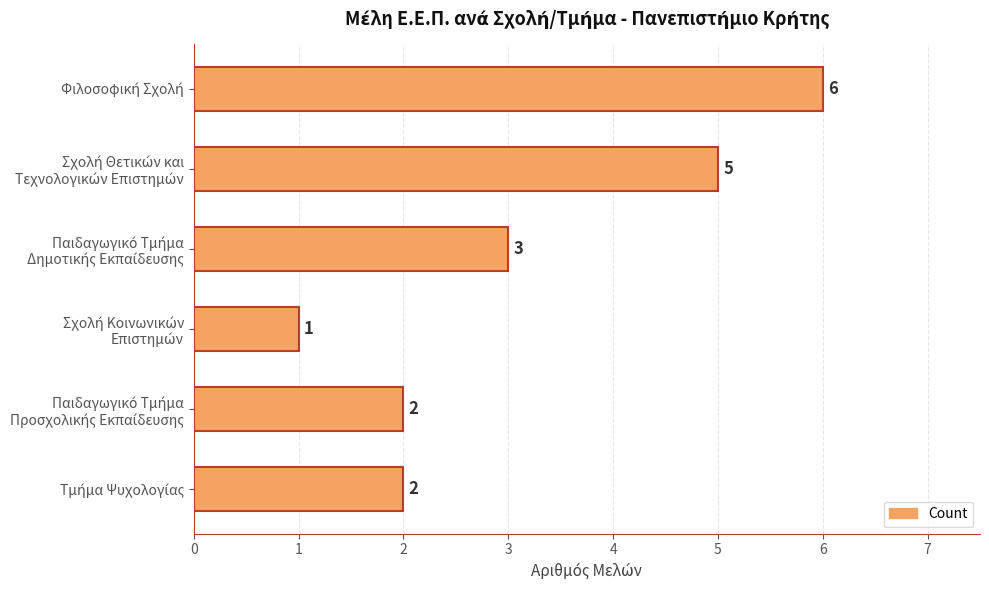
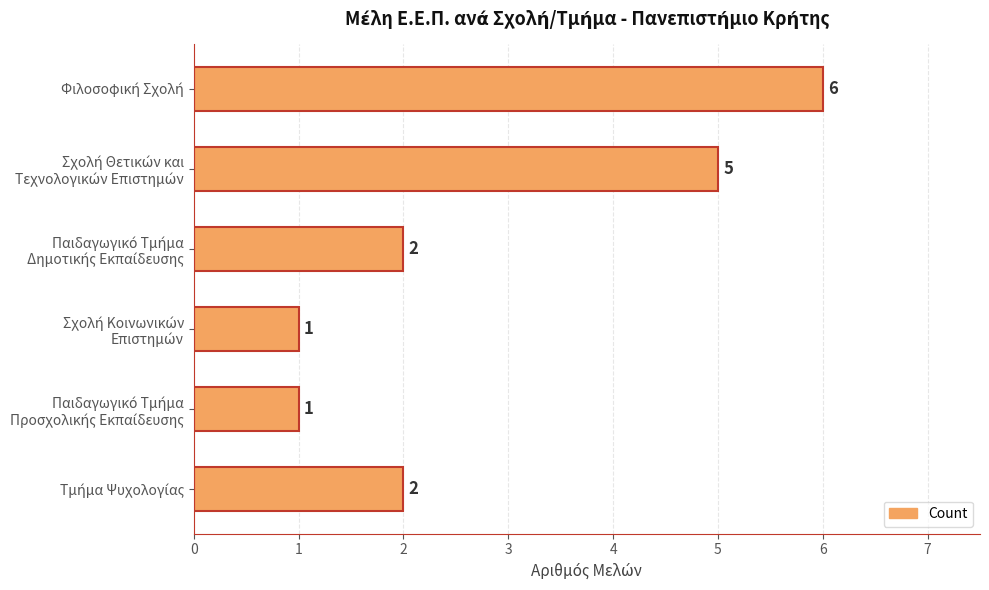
Παιδαγωγικό Τμήμα Δημοτικής Εκπαίδευσης: 3 -> 2
Παιδαγωγικό Τμήμα Προσχολικής Εκπαίδευσης: 2 -> 1
